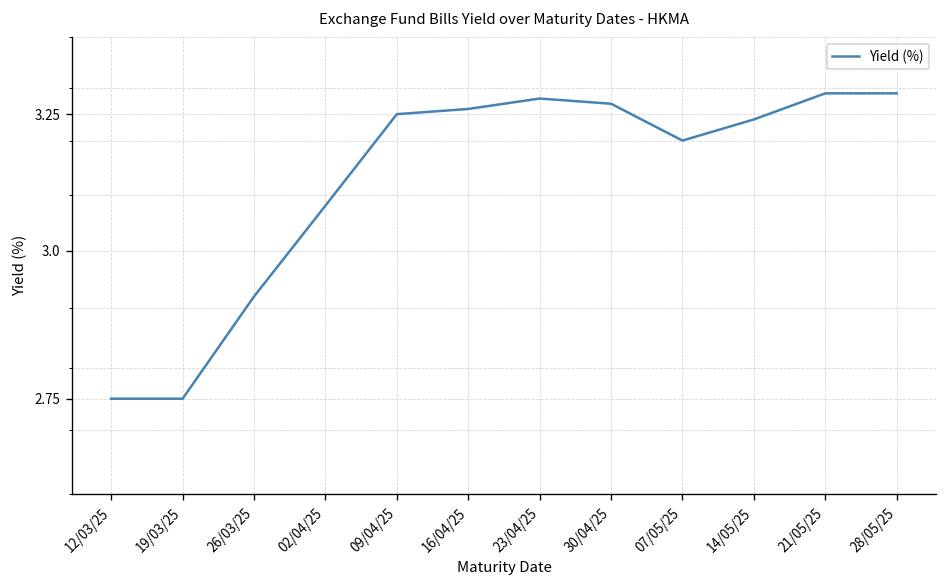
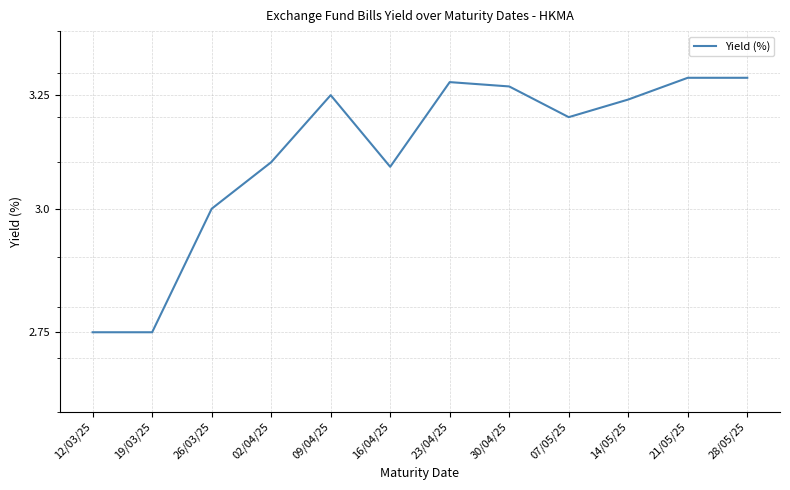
26/03/25: 2.92 -> 3.00
02/04/25: 3.08 -> 3.10
16/04/25: 3.26 -> 3.09
